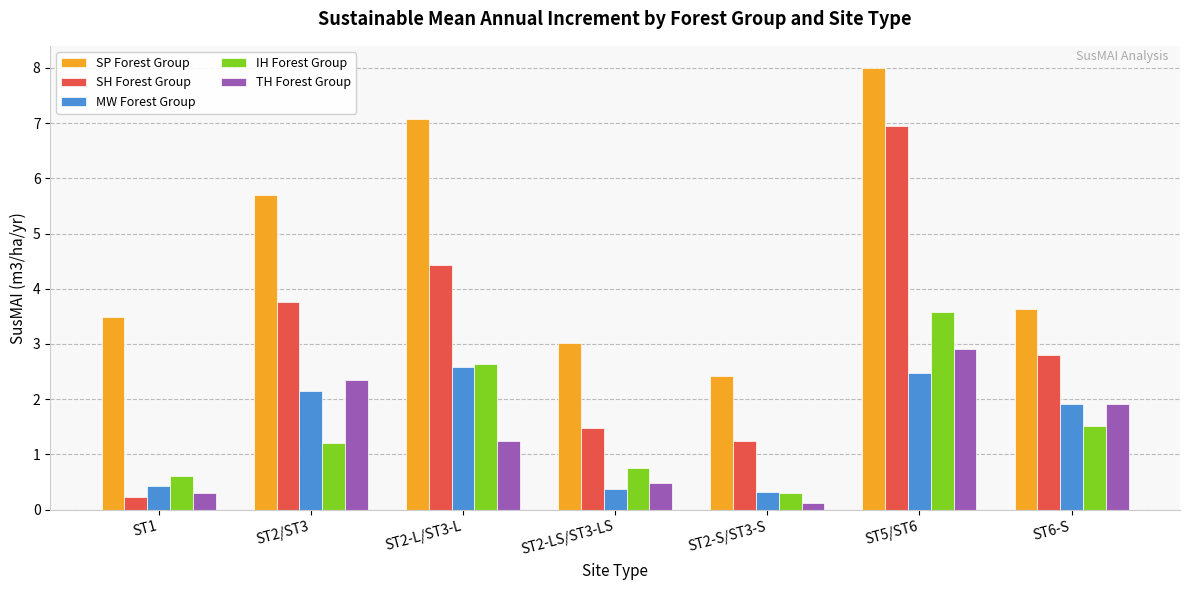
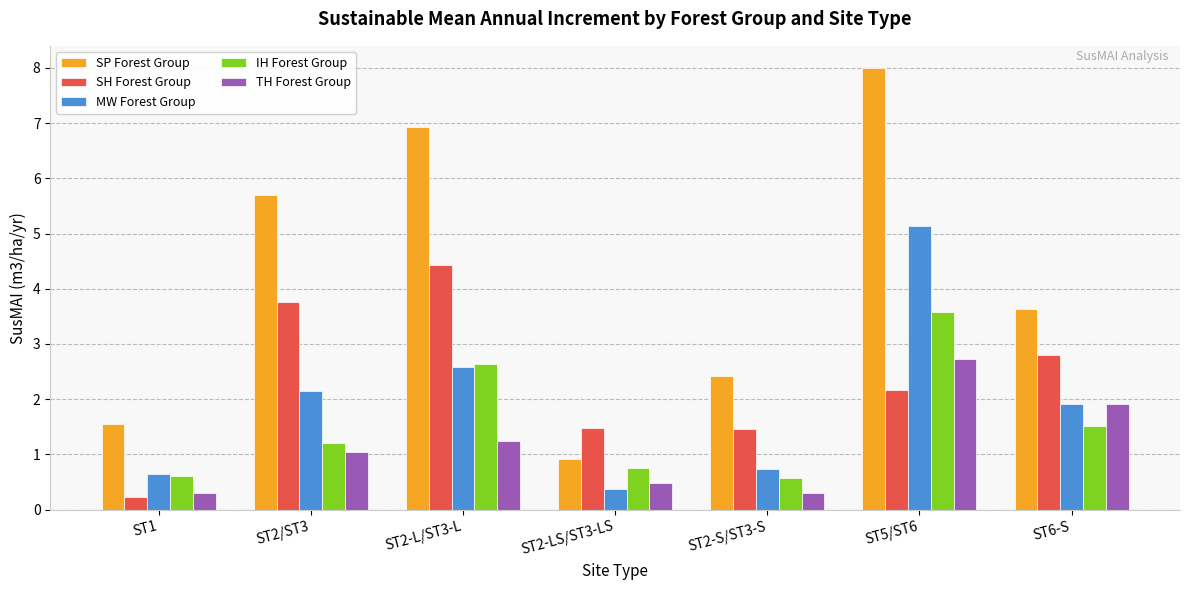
SP Forest Group, ST1: 3.5 -> 1.5
MW Forest Group, ST1: 0.4 -> 0.7
TH Forest Group, ST2/ST3: 2.3 -> 1.1
SP Forest Group, ST2-L/ST3-L: 7.1 -> 6.9
SP Forest Group, ST2-LS/ST3-LS: 3.0 -> 0.9
SH Forest Group, ST2-S/ST3-S: 1.2 -> 1.5
MW Forest Group, ST2-S/ST3-S: 0.3 -> 0.7
IH Forest Group, ST2-S/ST3-S: 0.3 -> 0.6
TH Forest Group, ST2-S/ST3-S: 0.1 -> 0.3
SH Forest Group, ST5/ST6: 6.9 -> 2.2
MW Forest Group, ST5/ST6: 2.5 -> 5.1
TH Forest Group, ST5/ST6: 2.9 -> 2.7
